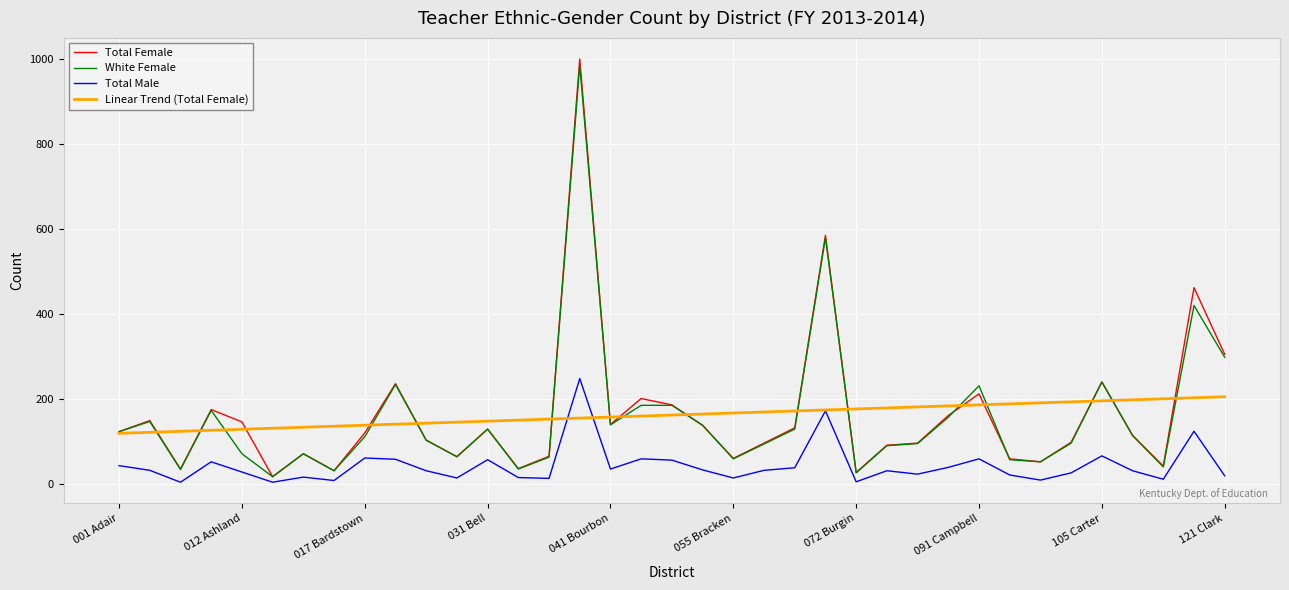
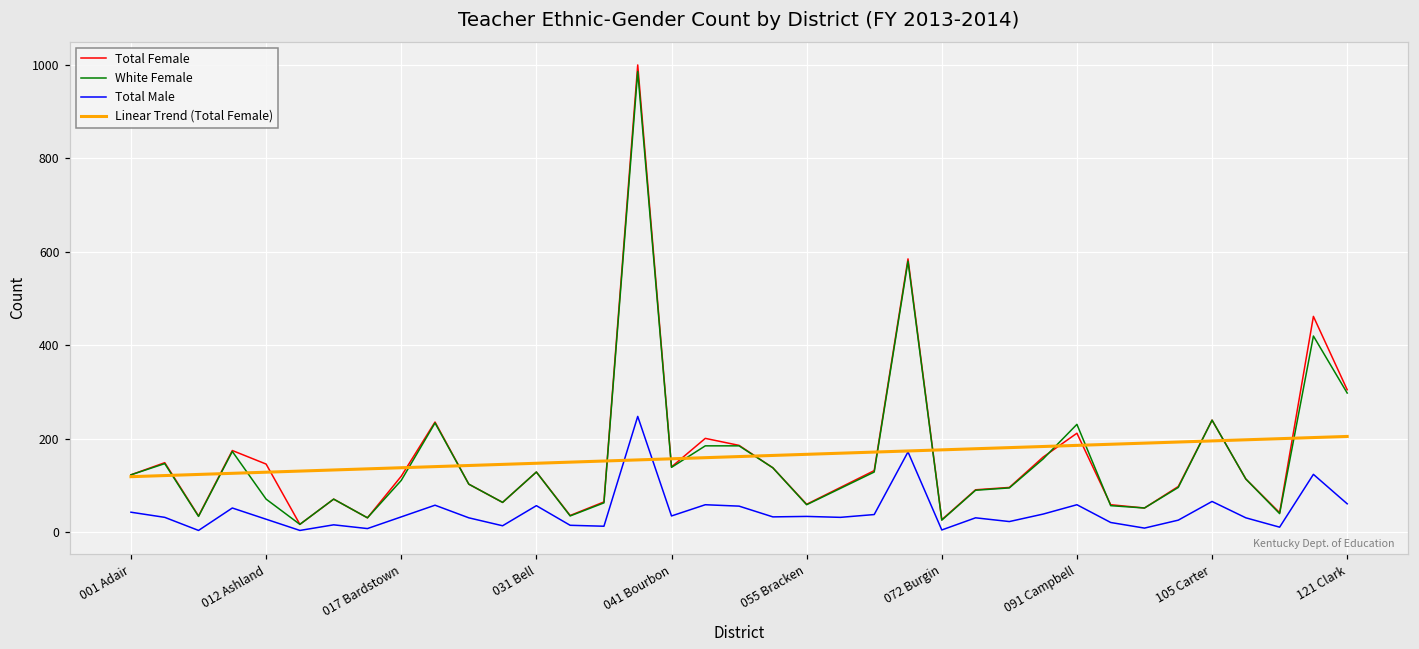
Total Male, 017 Bardstown: 60 -> 30
Total Male, 055 Bracken: 10 -> 30
Total Male, 121 Clark: 20 -> 60
